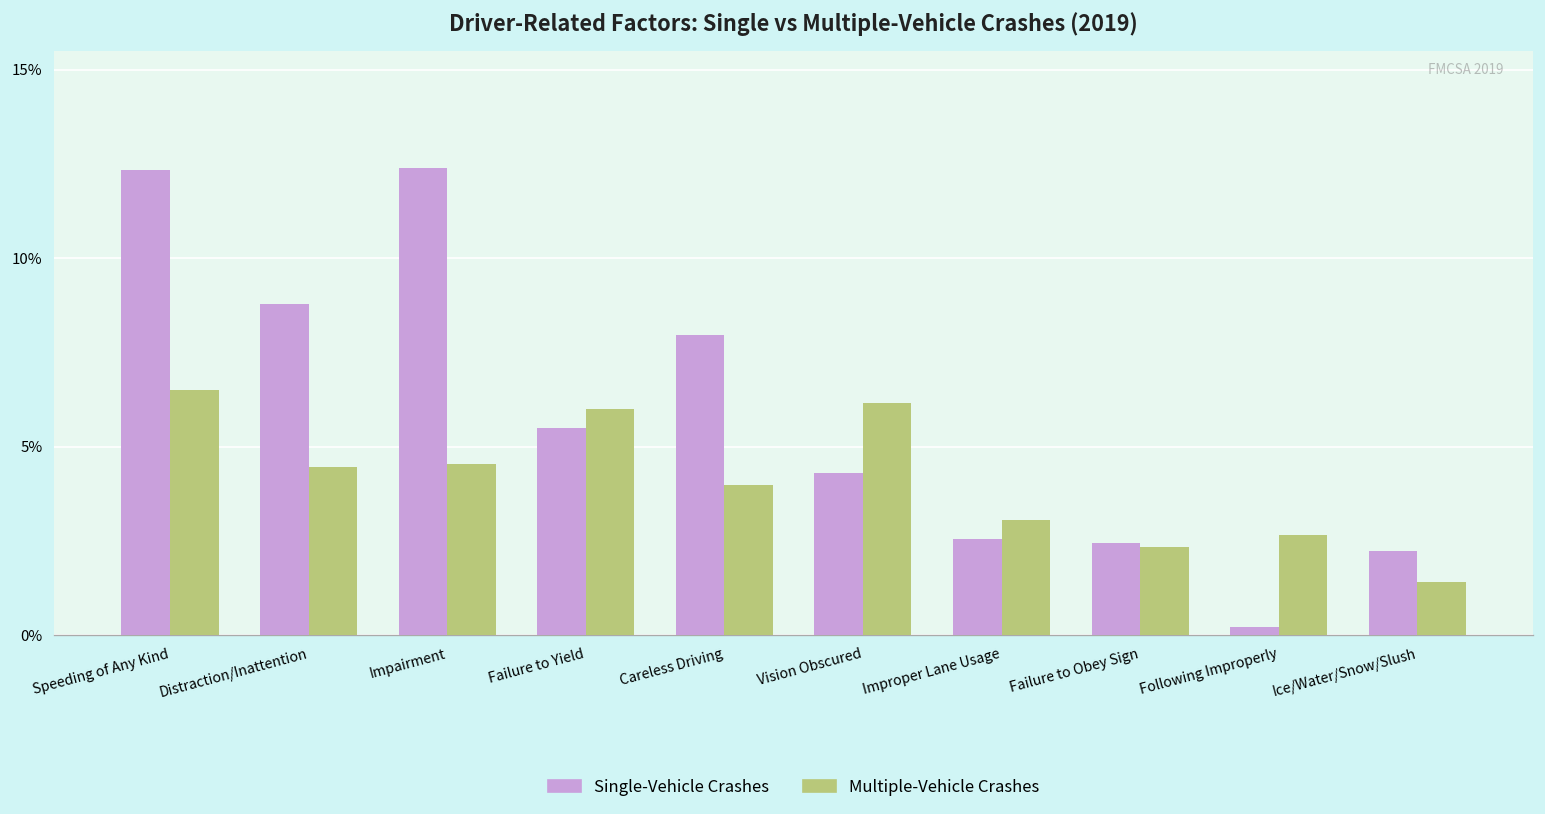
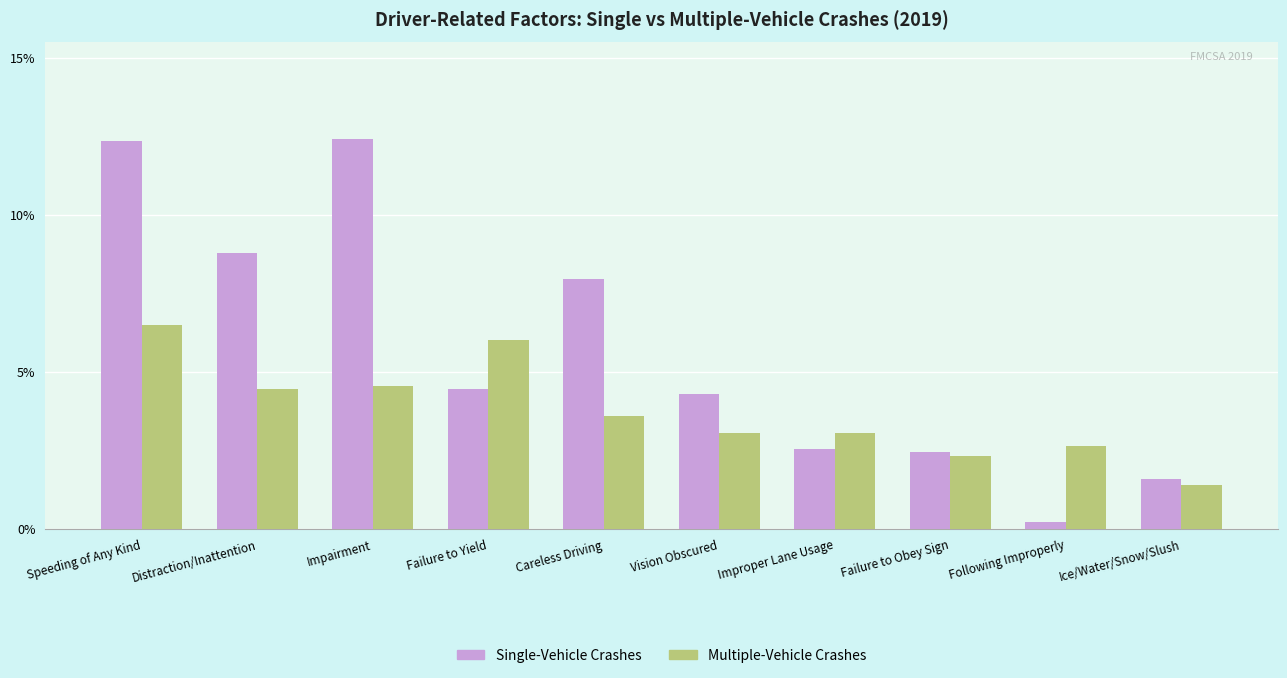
Single-Vehicle Crashes, Failure to Yield: 5.5% -> 4.4%
Multiple-Vehicle Crashes, Careless Driving: 4.0% -> 3.6%
Multiple-Vehicle Crashes, Vision Obscured: 6.2% -> 3.0%
Single-Vehicle Crashes, Ice/Water/Snow/Slush: 2.2% -> 1.6%
